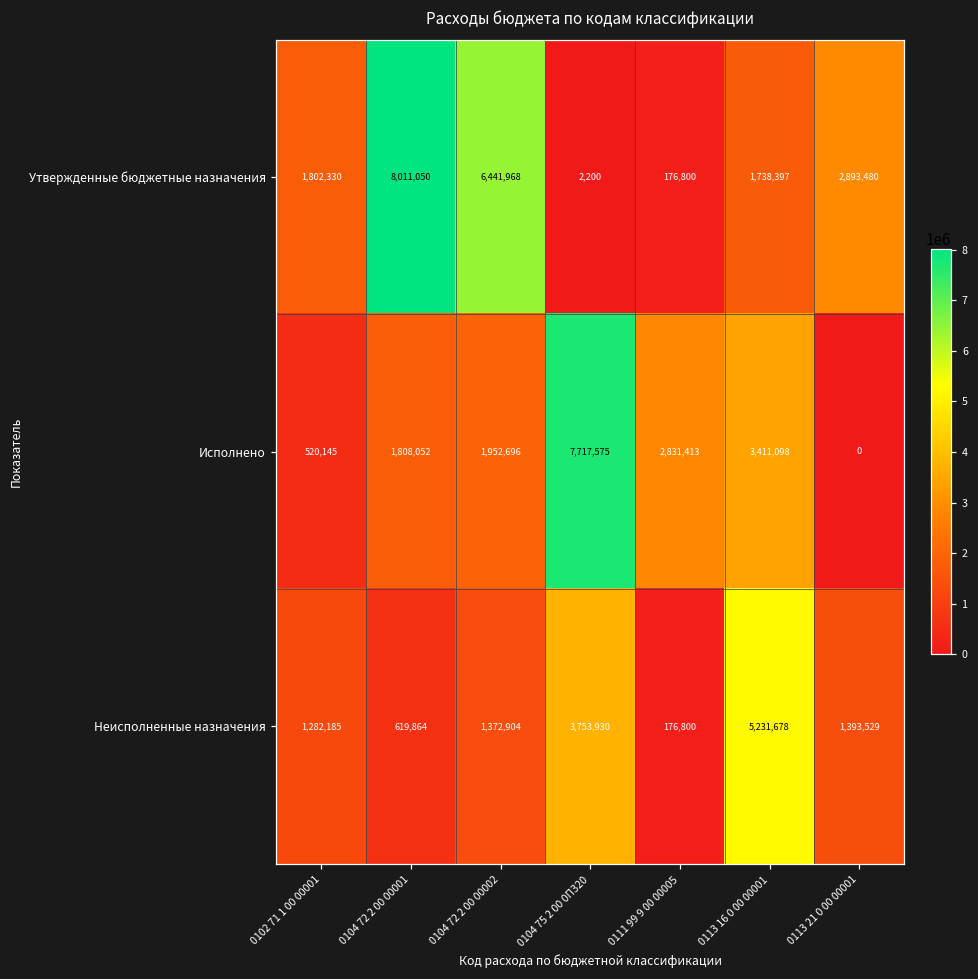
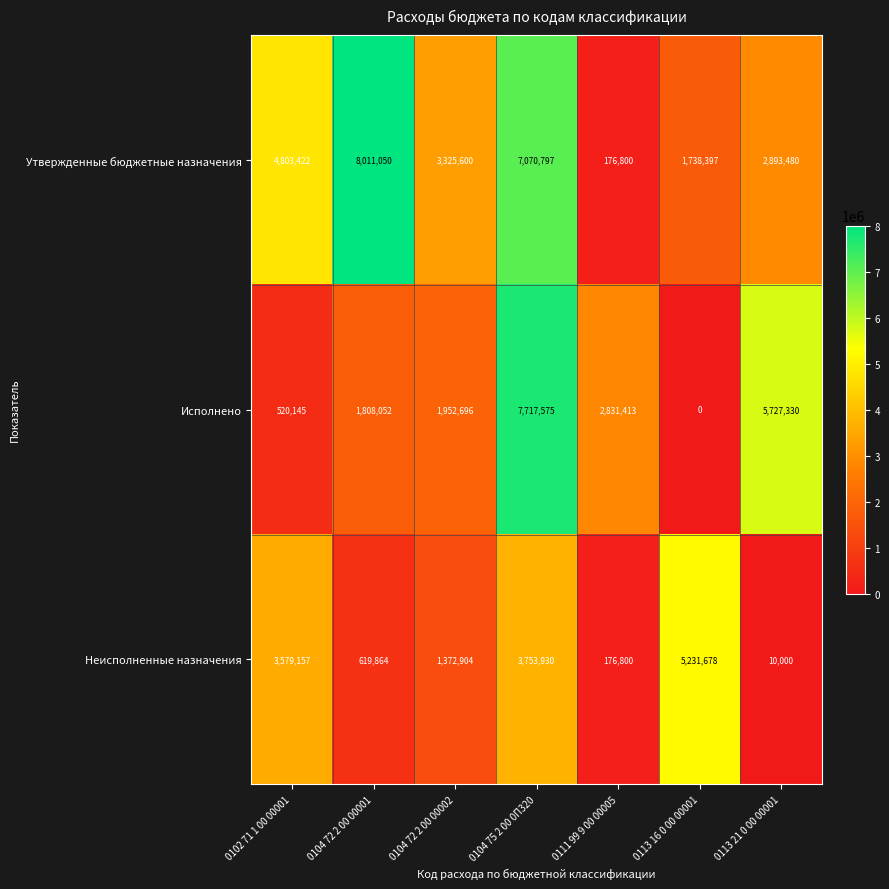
Утвержденные бюджетные назначения, 0102 71 1 00 00001: 1,802,330 -> 4,803,422
Утвержденные бюджетные назначения, 0104 72 2 00 00002: 6,441,968 -> 3,325,600
Утвержденные бюджетные назначения, 0104 75 2 00 0П320: 2,200 -> 7,070,797
Исполнено, 0113 16 0 00 00001: 3,411,098 -> 0
Исполнено, 0113 21 0 00 00001: 0 -> 5,727,330
Неисполненные назначения, 0102 71 1 00 00001: 1,282,185 -> 3,579,157
Неисполненные назначения, 0113 21 0 00 00001: 1,393,529 -> 10,000
